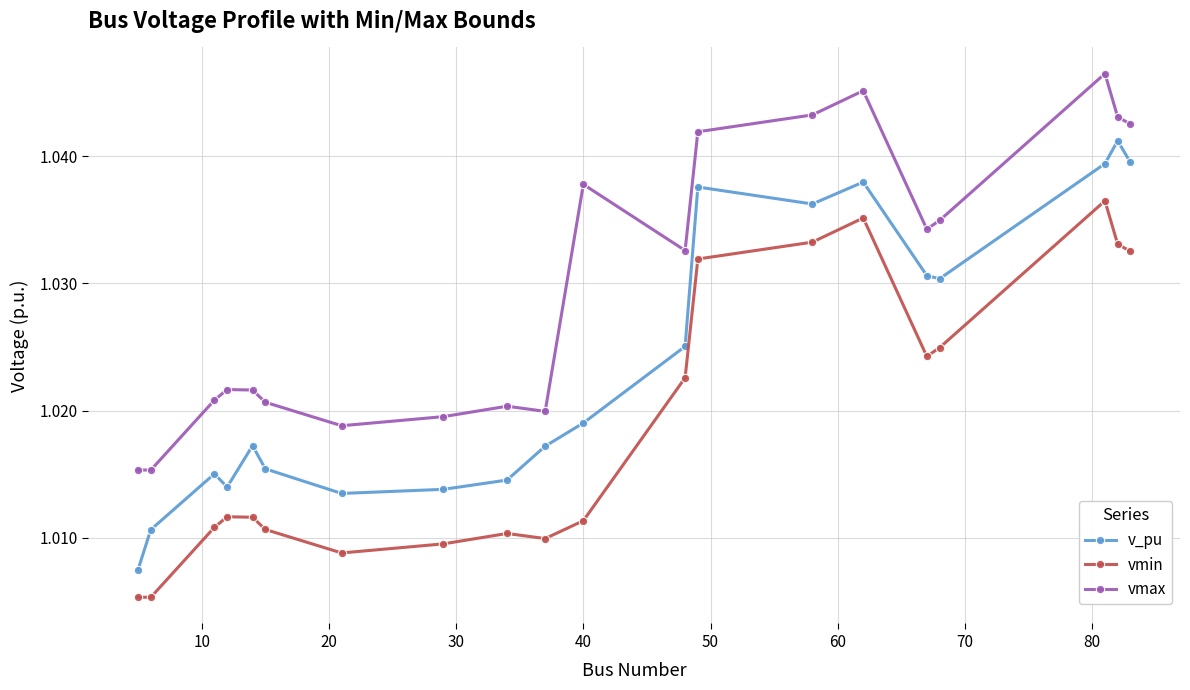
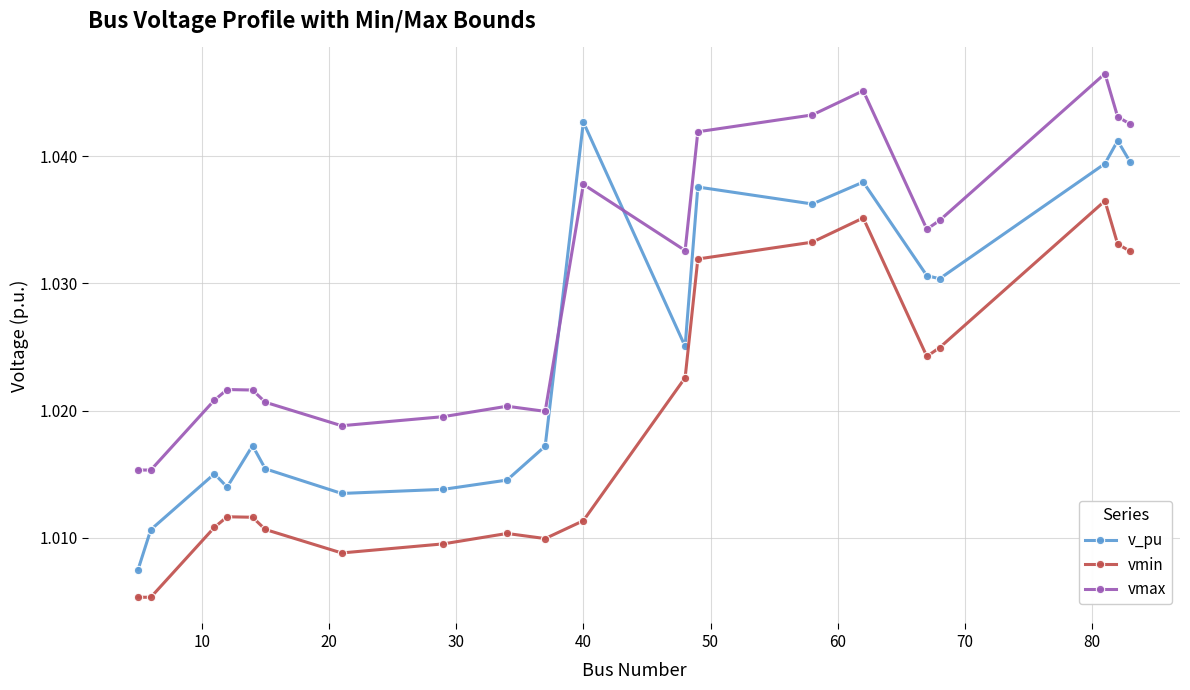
v_pu, 40: 1.0190 -> 1.0427
